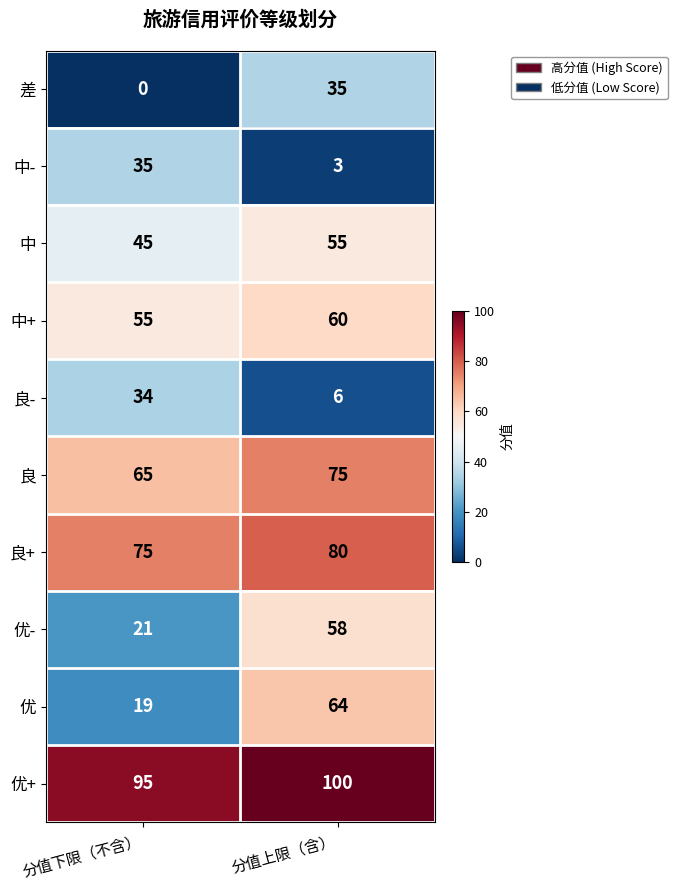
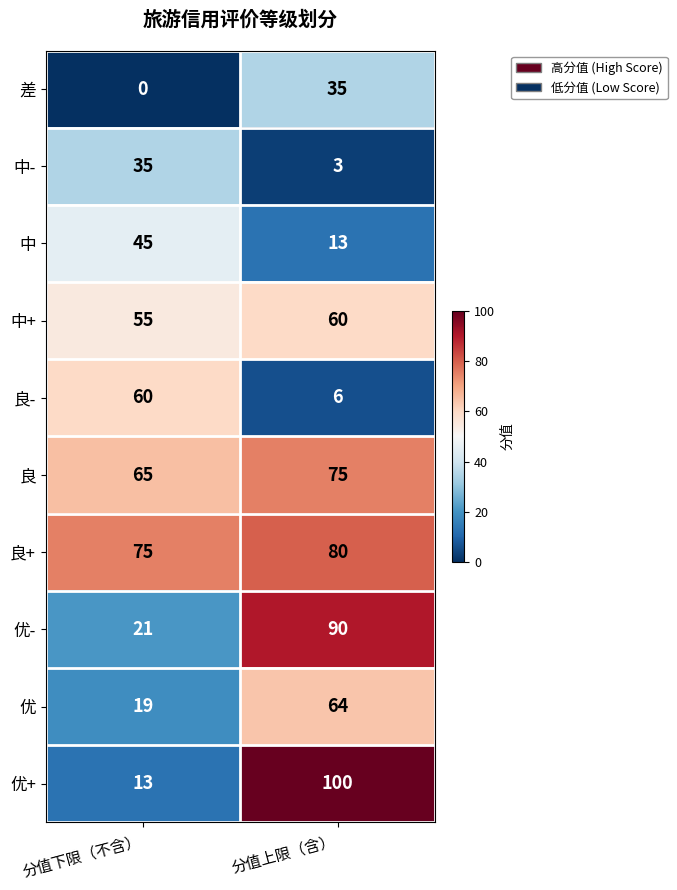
中, 分值上限（含）: 55 -> 13
良-, 分值下限（不含）: 34 -> 60
优-, 分值上限（含）: 58 -> 90
优+, 分值下限（不含）: 95 -> 13
